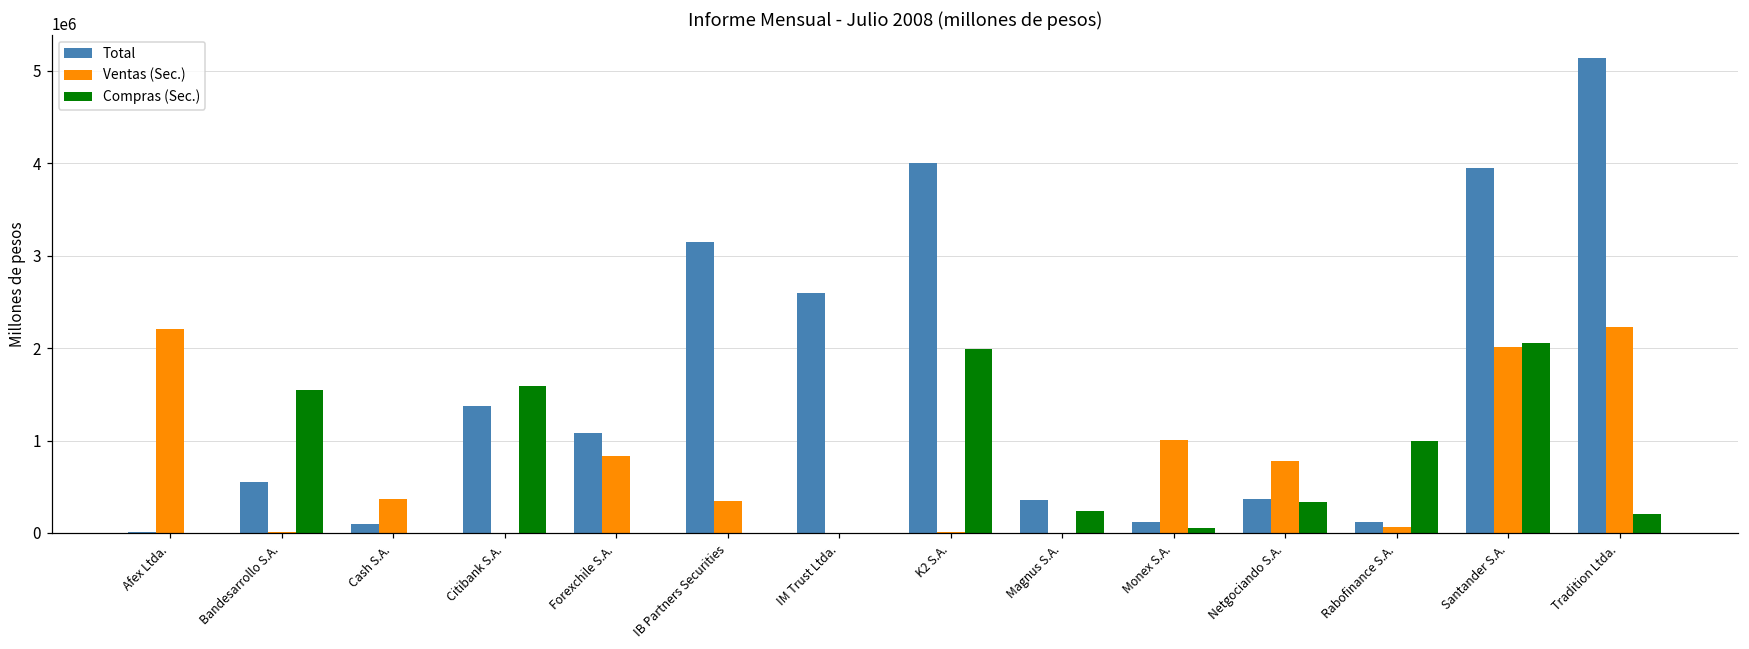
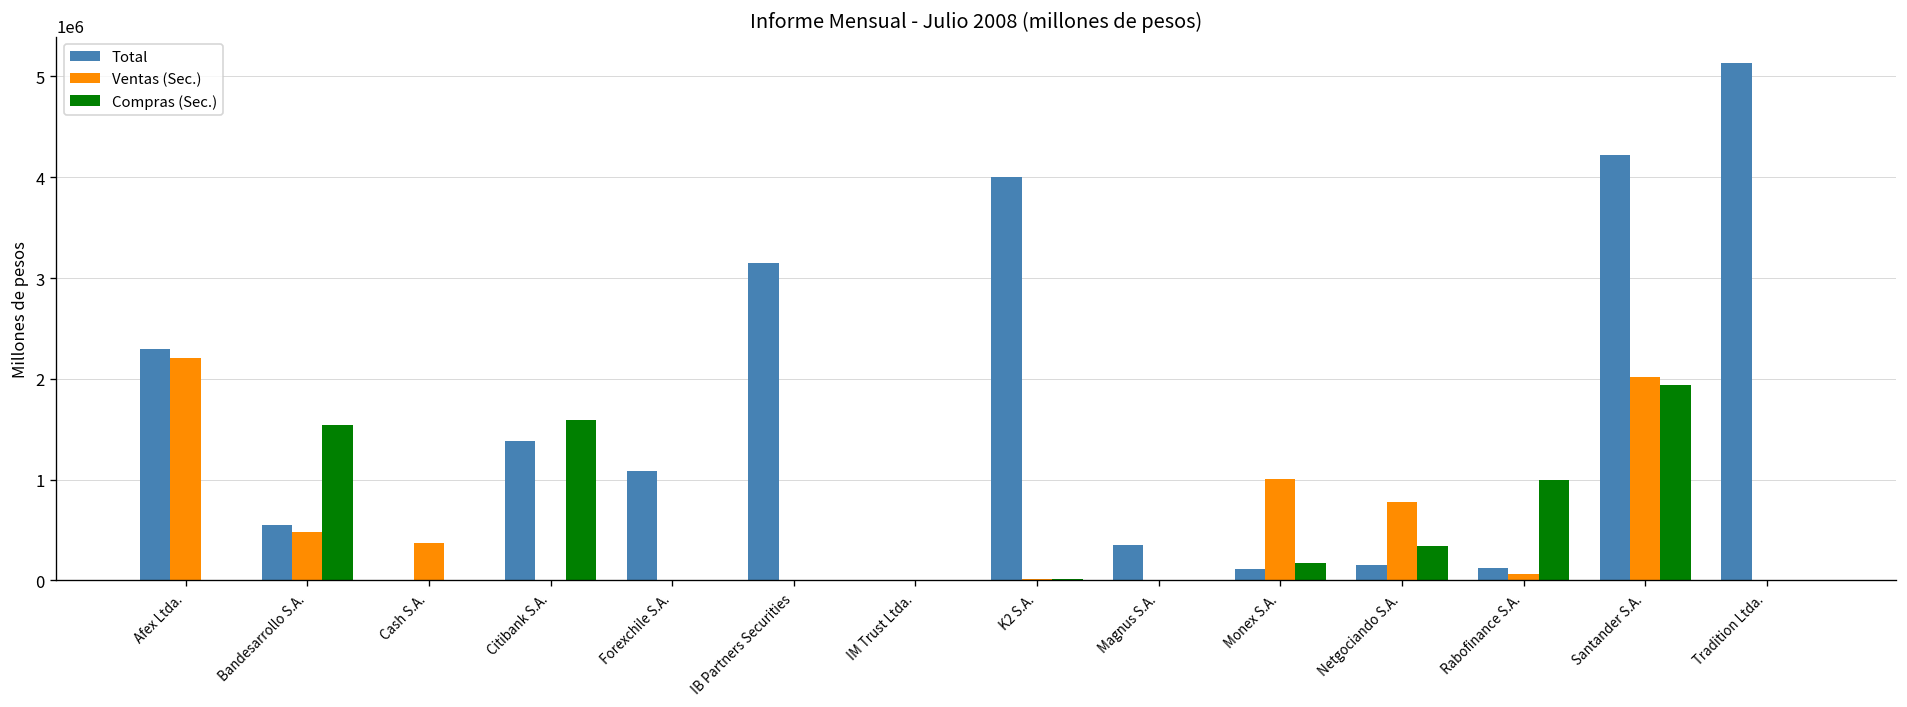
Total, Afex Ltda.: 0 -> 2300000
Ventas (Sec.), Bandesarrollo S.A.: 0 -> 500000
Total, Cash S.A.: 100000 -> 0
Ventas (Sec.), Forexchile S.A.: 800000 -> 0
Ventas (Sec.), IB Partners Securities: 300000 -> 0
Total, IM Trust Ltda.: 2600000 -> 0
Compras (Sec.), K2 S.A.: 2000000 -> 0
Compras (Sec.), Magnus S.A.: 200000 -> 0
Compras (Sec.), Monex S.A.: 100000 -> 200000
Total, Netgociando S.A.: 400000 -> 200000
Total, Santander S.A.: 4000000 -> 4200000
Compras (Sec.), Santander S.A.: 2100000 -> 1900000
Ventas (Sec.), Tradition Ltda.: 2200000 -> 0
Compras (Sec.), Tradition Ltda.: 200000 -> 0
